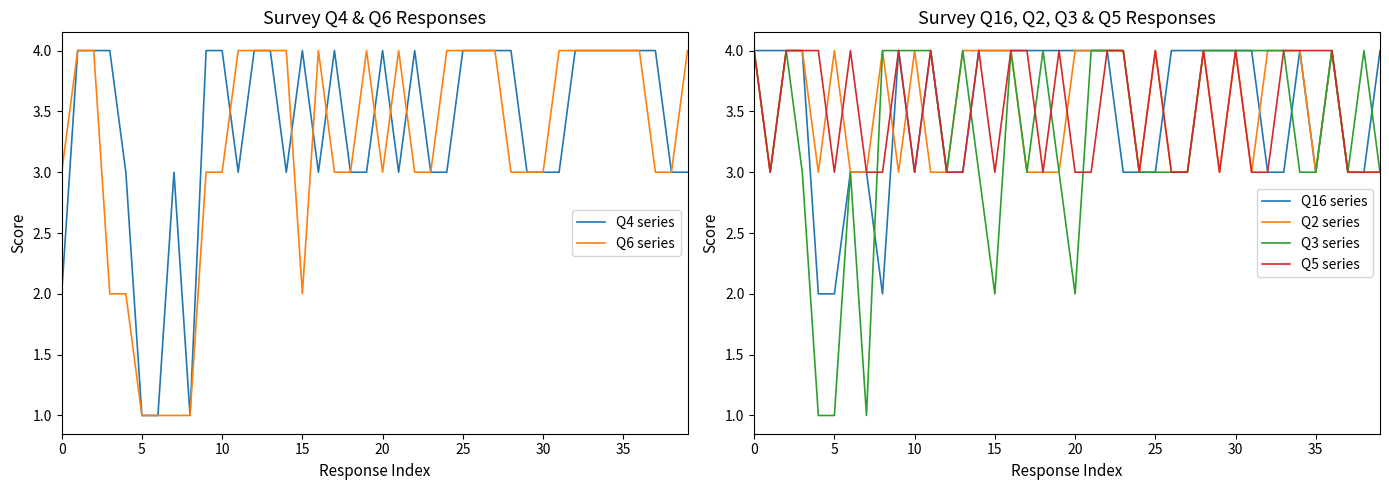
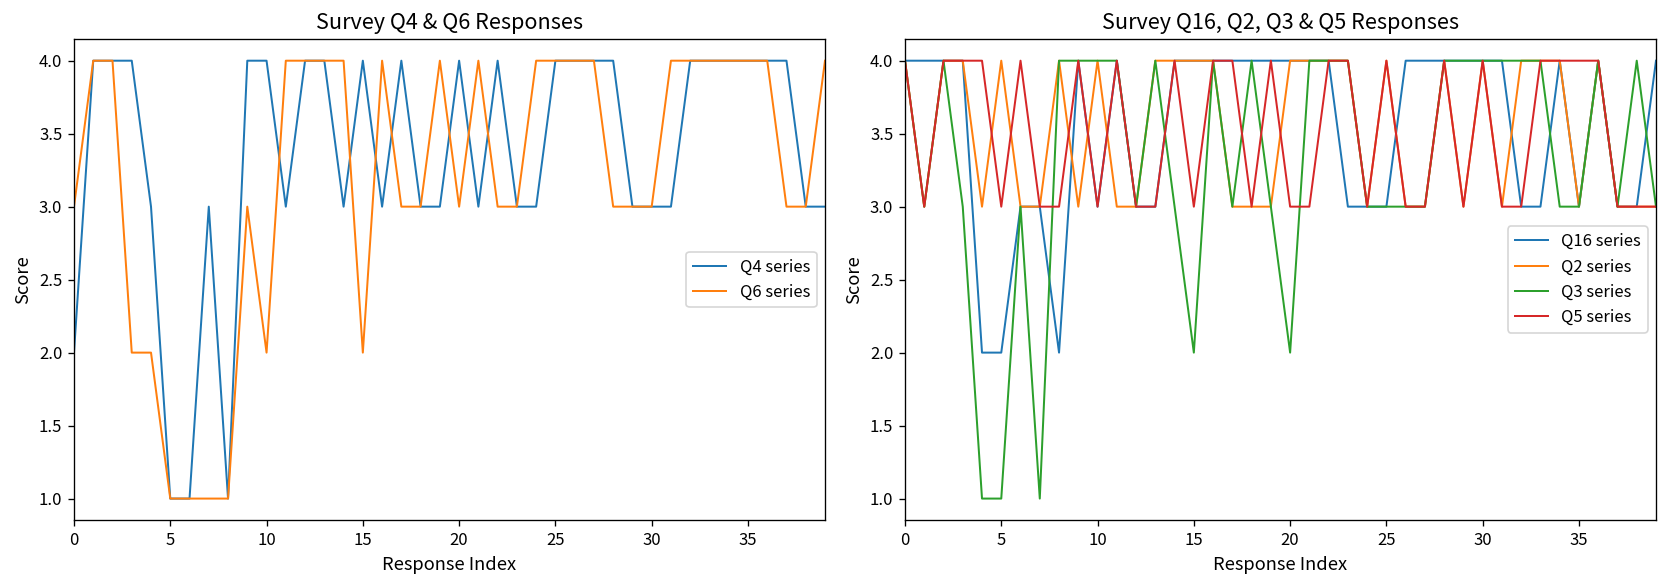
Survey Q4 & Q6 Responses, Q6 series, 10: 3 -> 2
